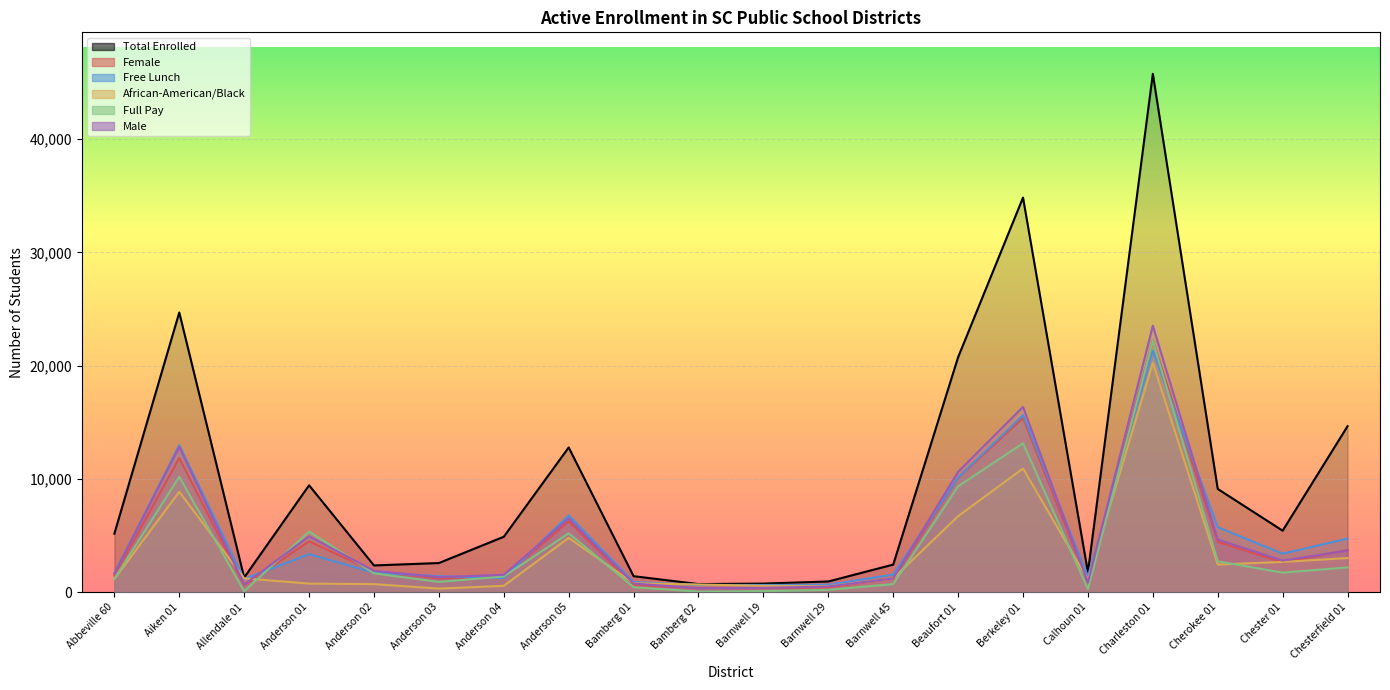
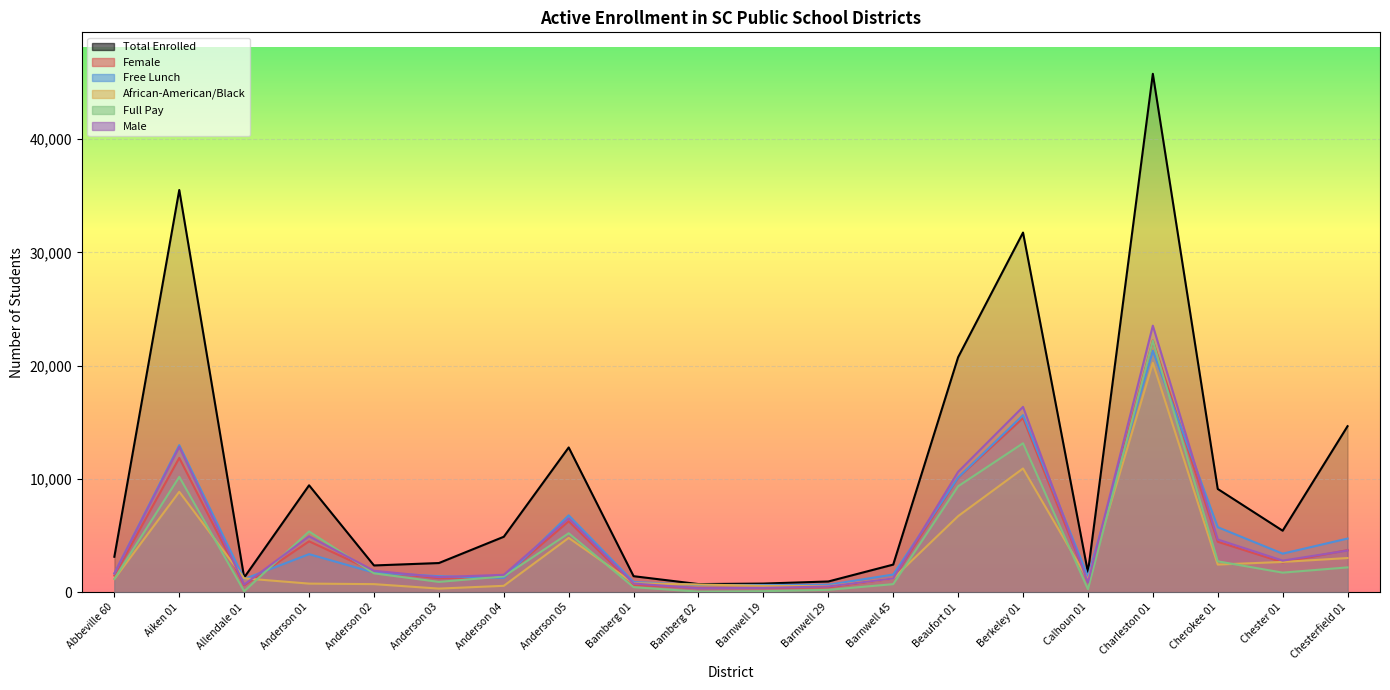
Total Enrolled, Abbeville 60: 5,200 -> 3,100
Total Enrolled, Aiken 01: 24,700 -> 35,500
Total Enrolled, Berkeley 01: 34,800 -> 31,800
